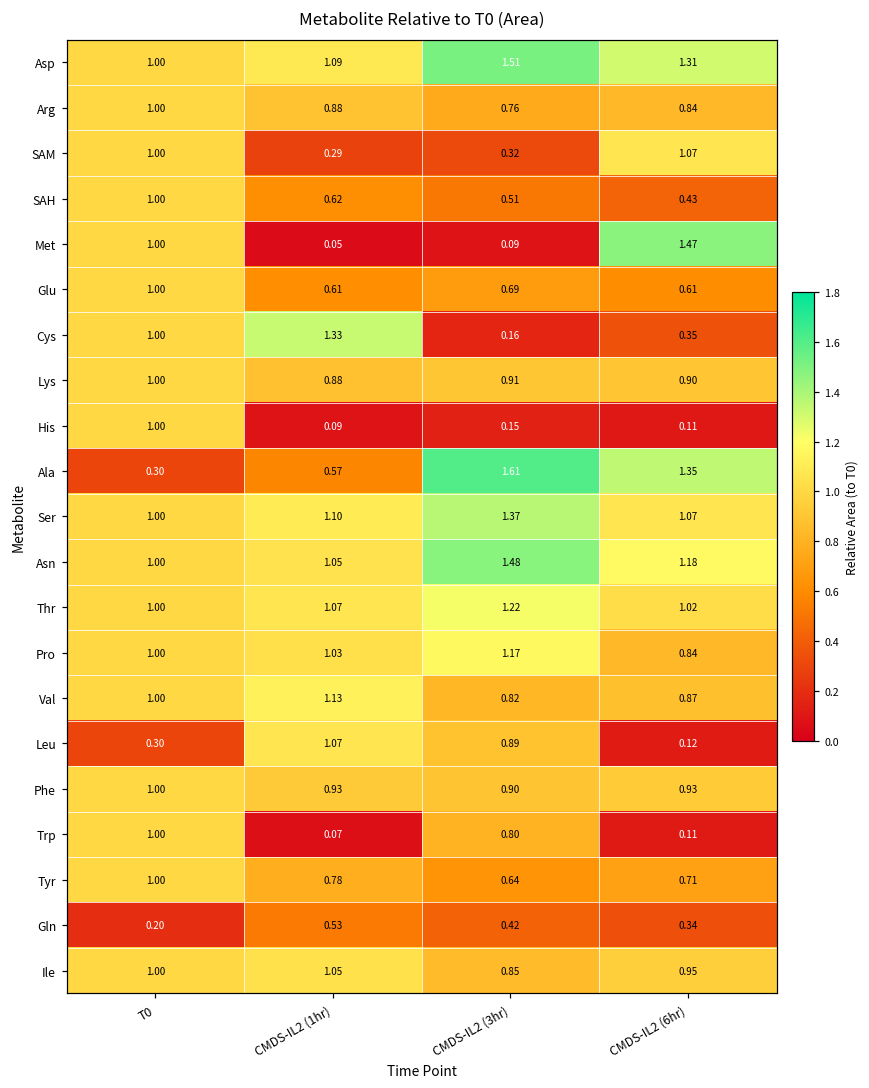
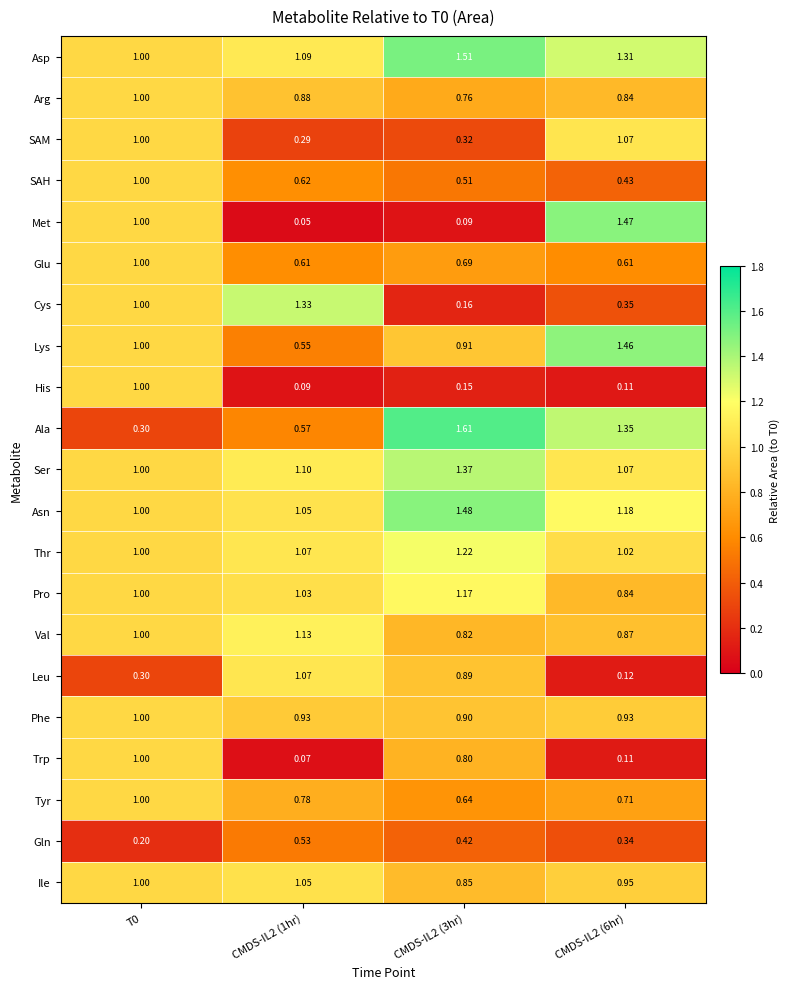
Lys, CMDS-IL2 (1hr): 0.88 -> 0.55
Lys, CMDS-IL2 (6hr): 0.90 -> 1.46
